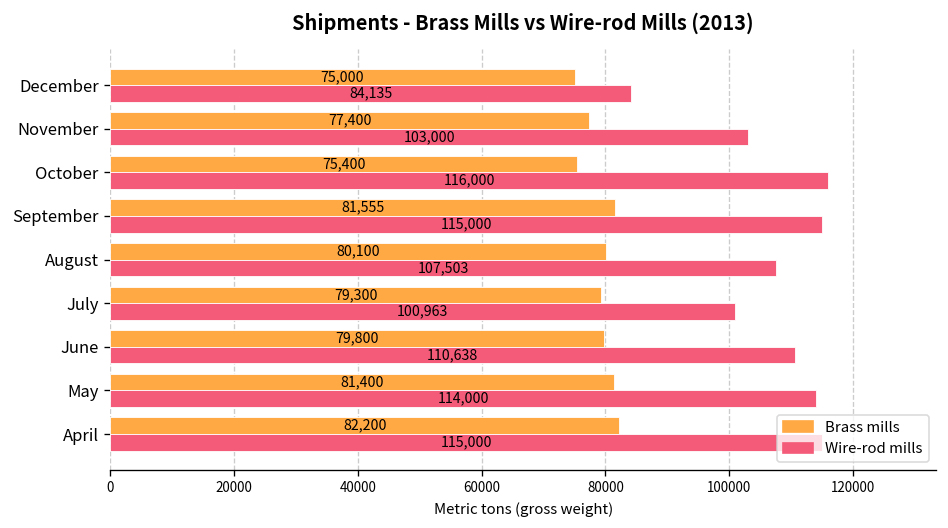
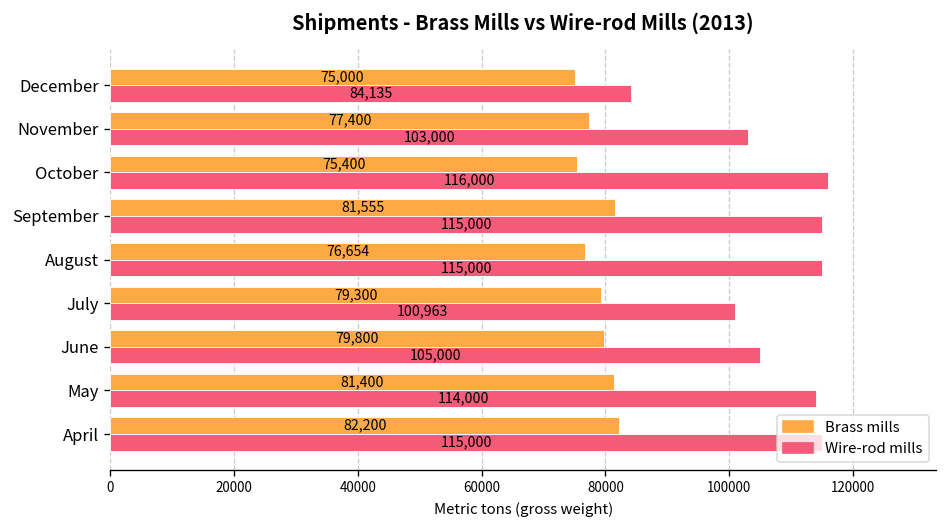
Brass mills, August: 80,100 -> 76,654
Wire-rod mills, August: 107,503 -> 115,000
Wire-rod mills, June: 110,638 -> 105,000
